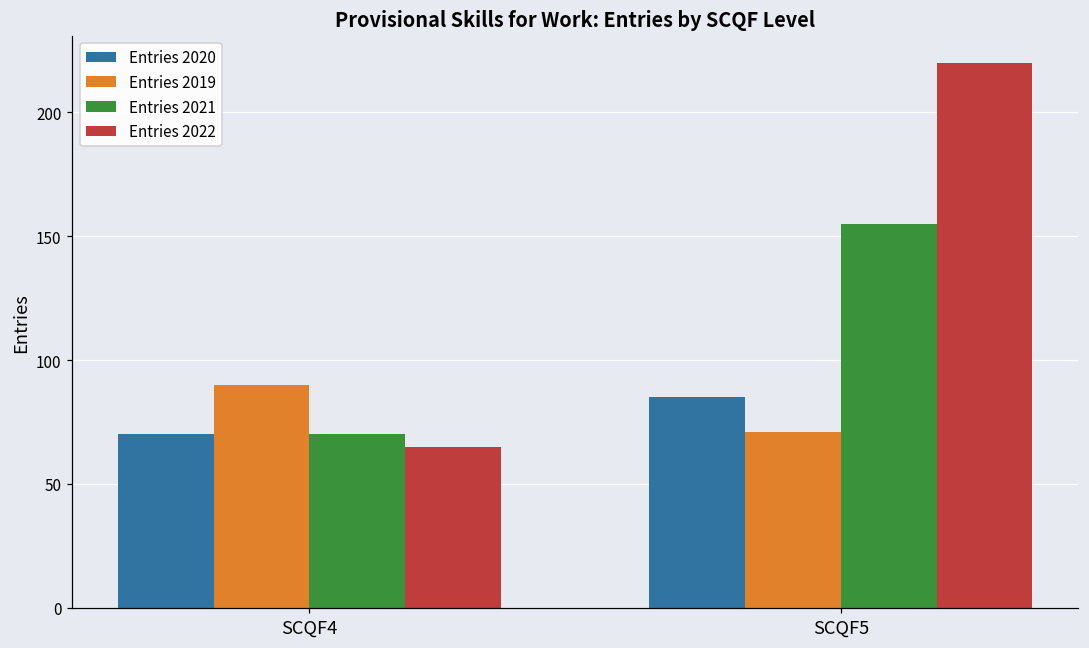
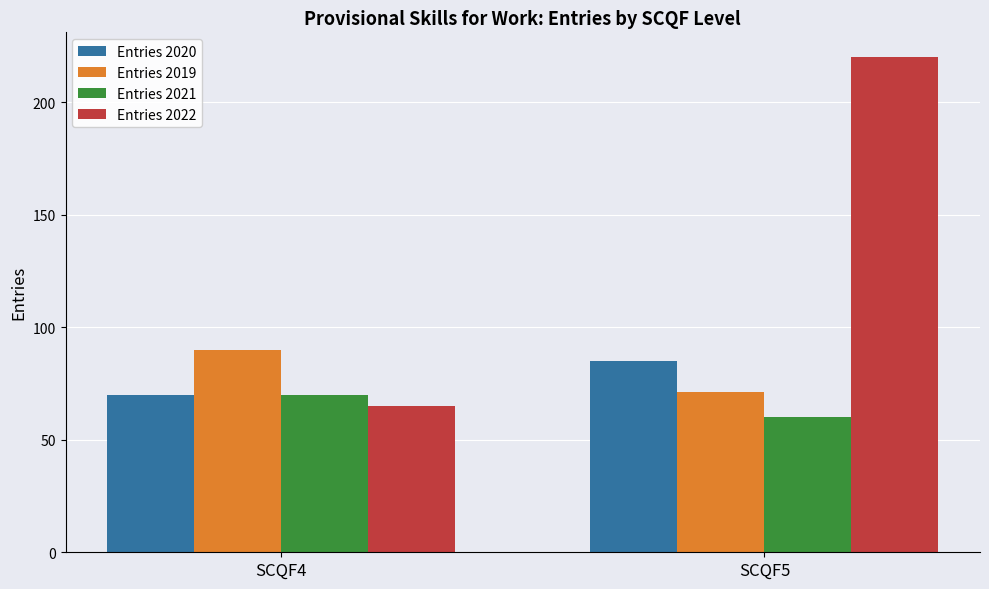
Entries 2021, SCQF5: 155 -> 60
